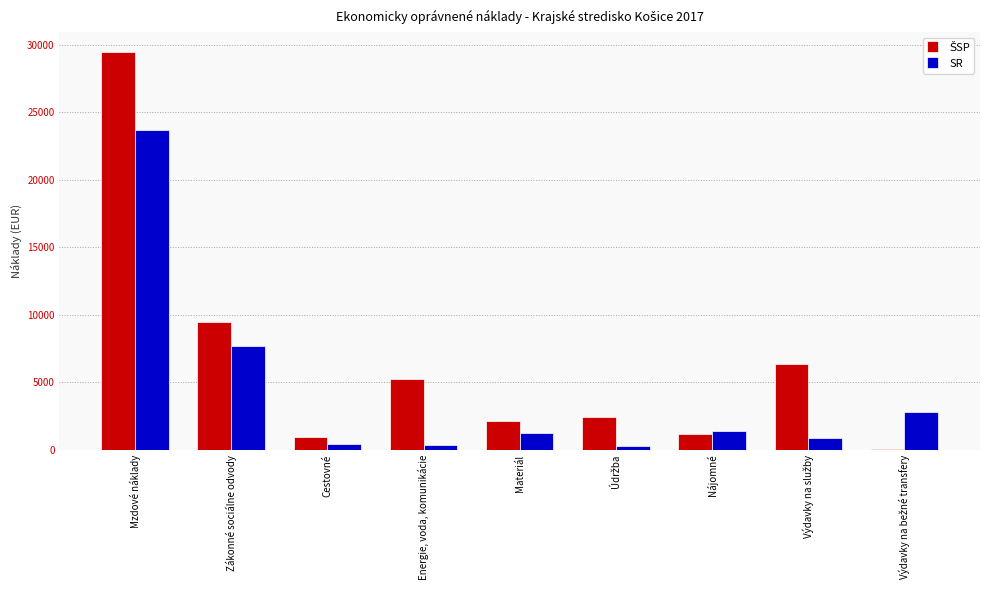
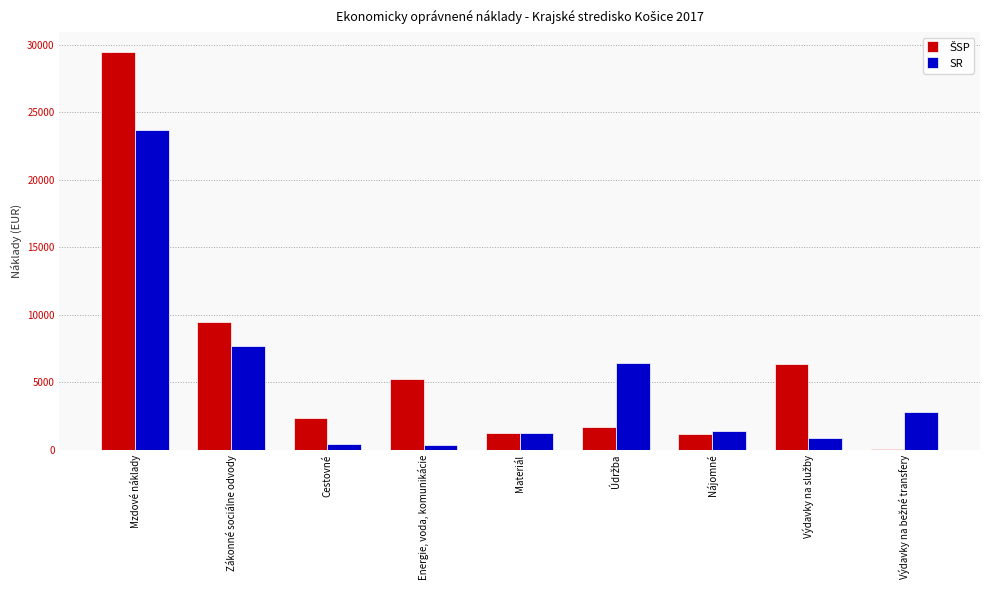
ŠSP, Cestovné: 1000 -> 2300
ŠSP, Materiál: 2100 -> 1200
ŠSP, Údržba: 2400 -> 1700
SR, Údržba: 300 -> 6400
